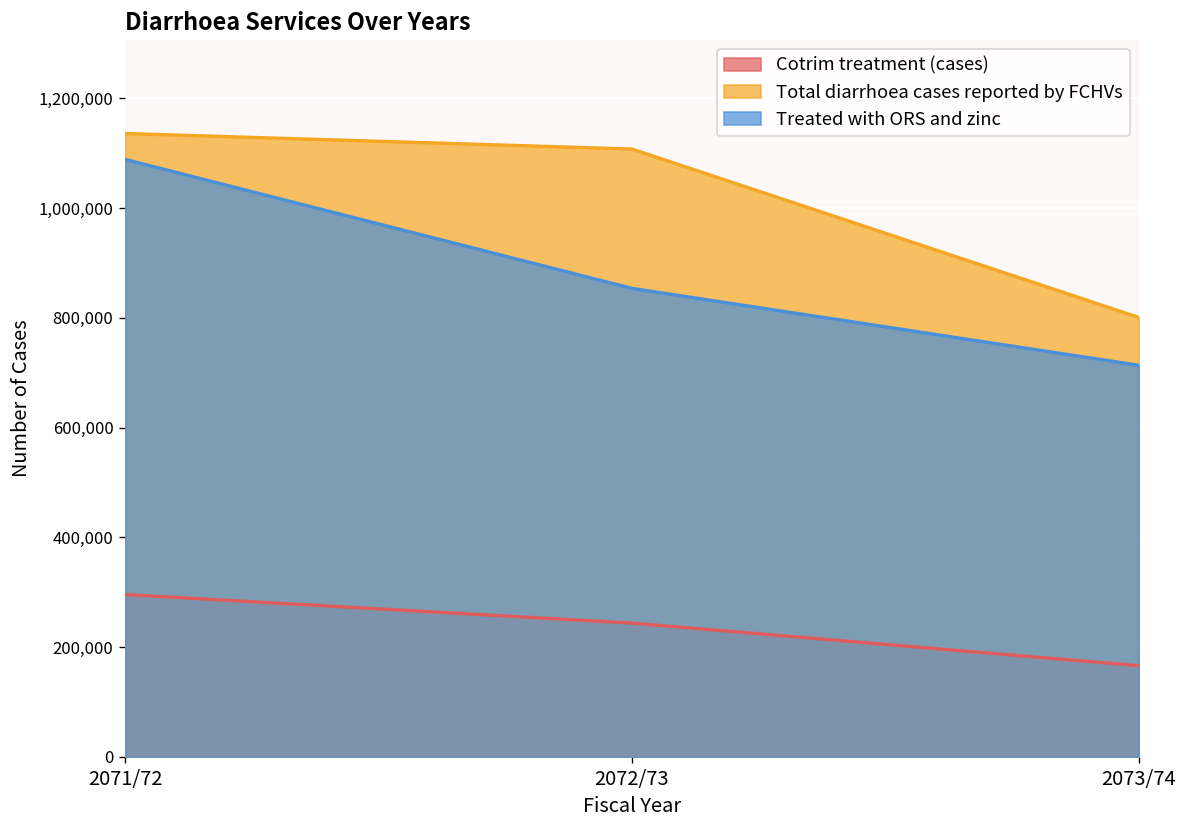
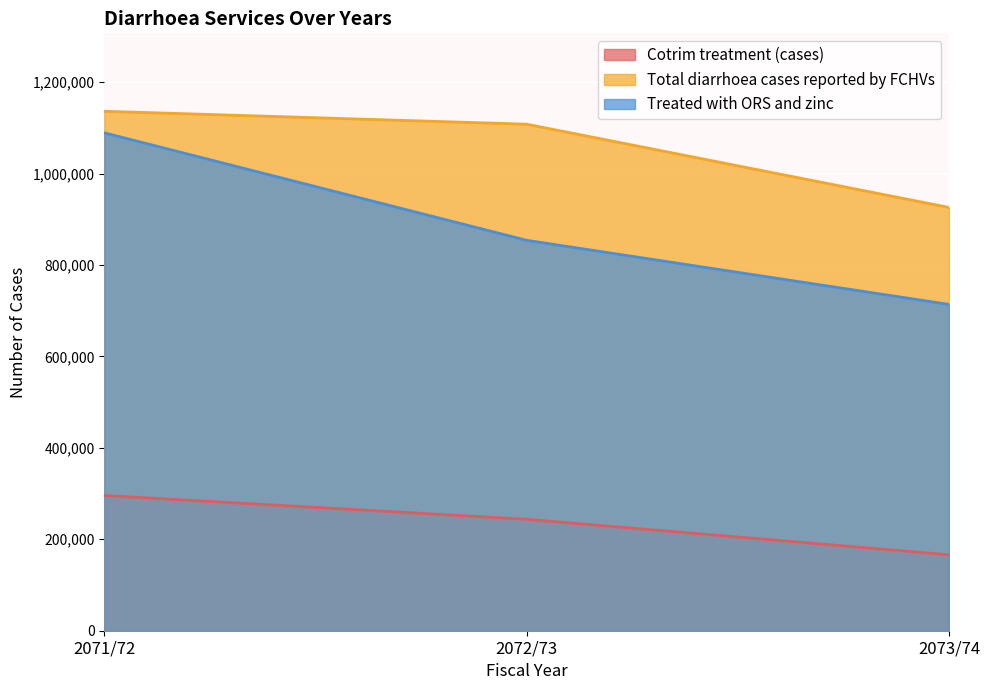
Total diarrhoea cases reported by FCHVs, 2073/74: 800,000 -> 930,000
